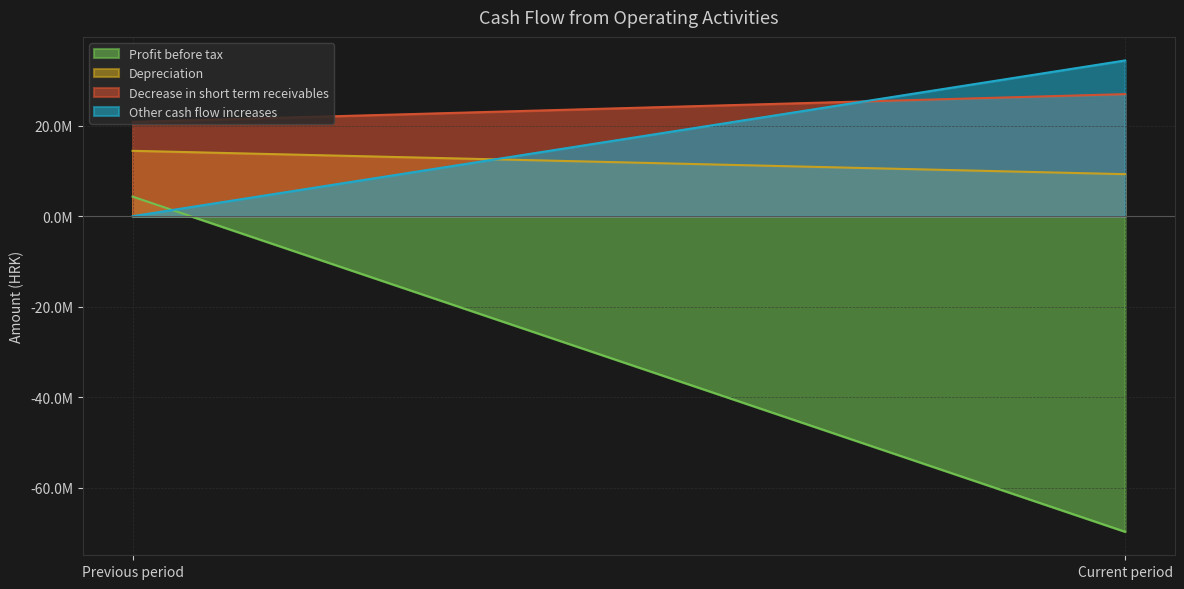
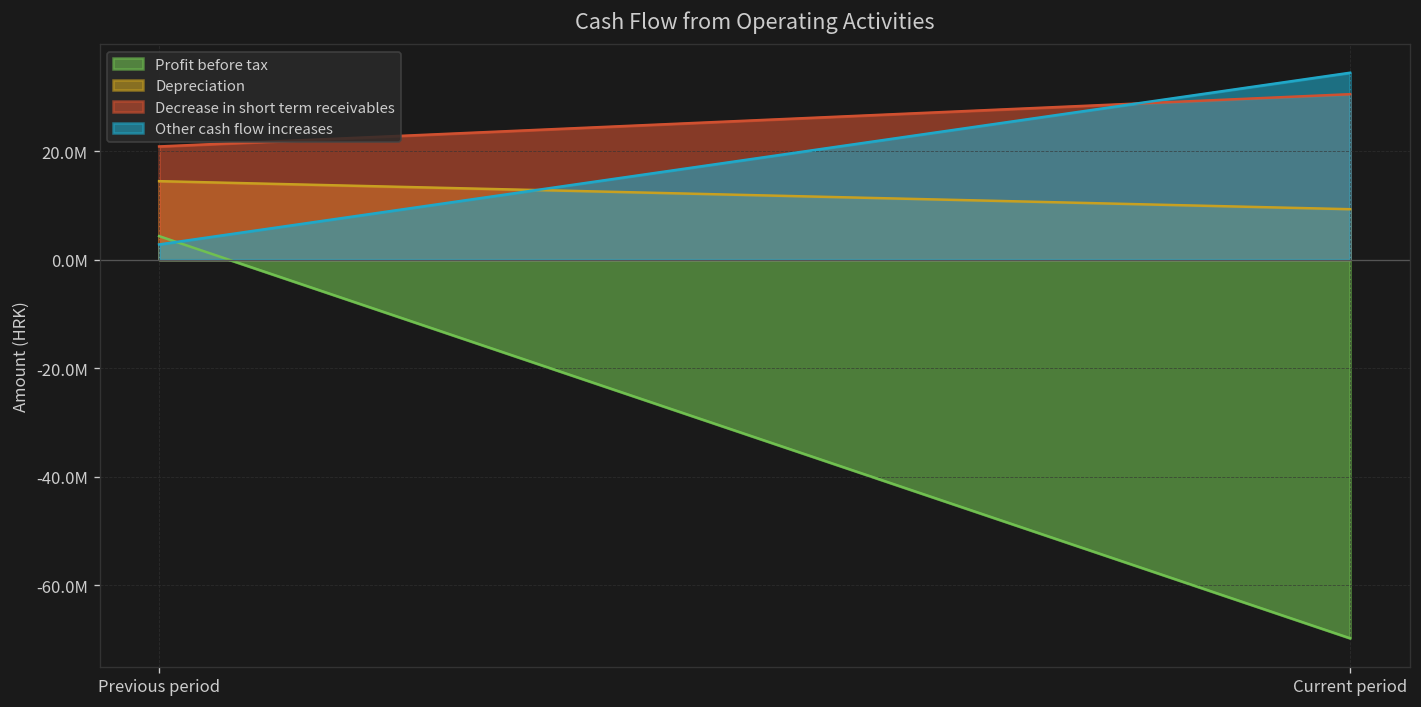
Other cash flow increases, Previous period: 0 -> 3000000
Decrease in short term receivables, Current period: 27000000 -> 30000000
